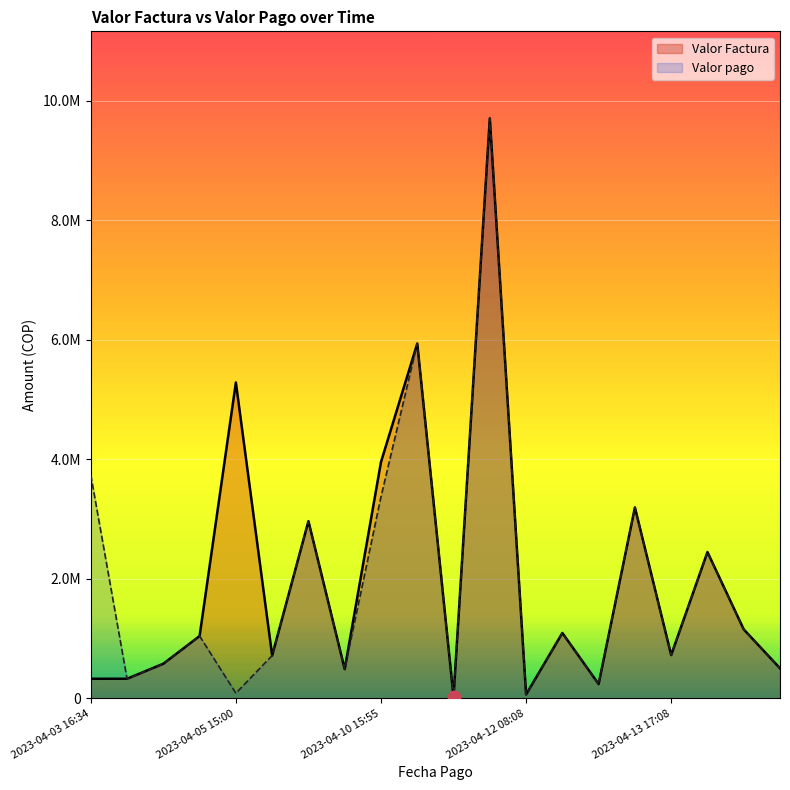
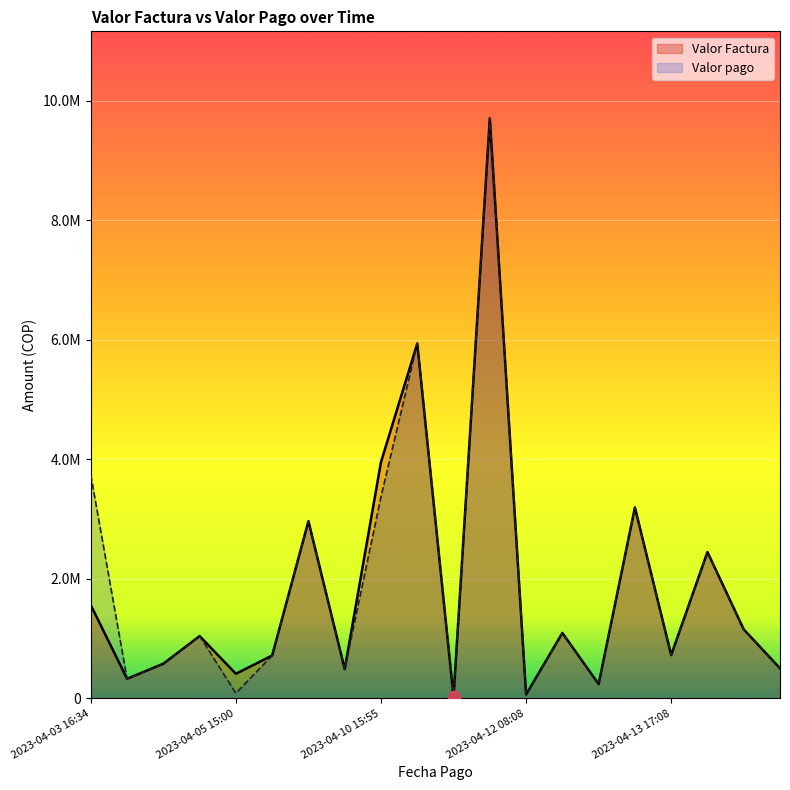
Valor Factura, 2023-04-03 16:34: 300000 -> 1600000
Valor Factura, 2023-04-05 15:00: 5300000 -> 400000
